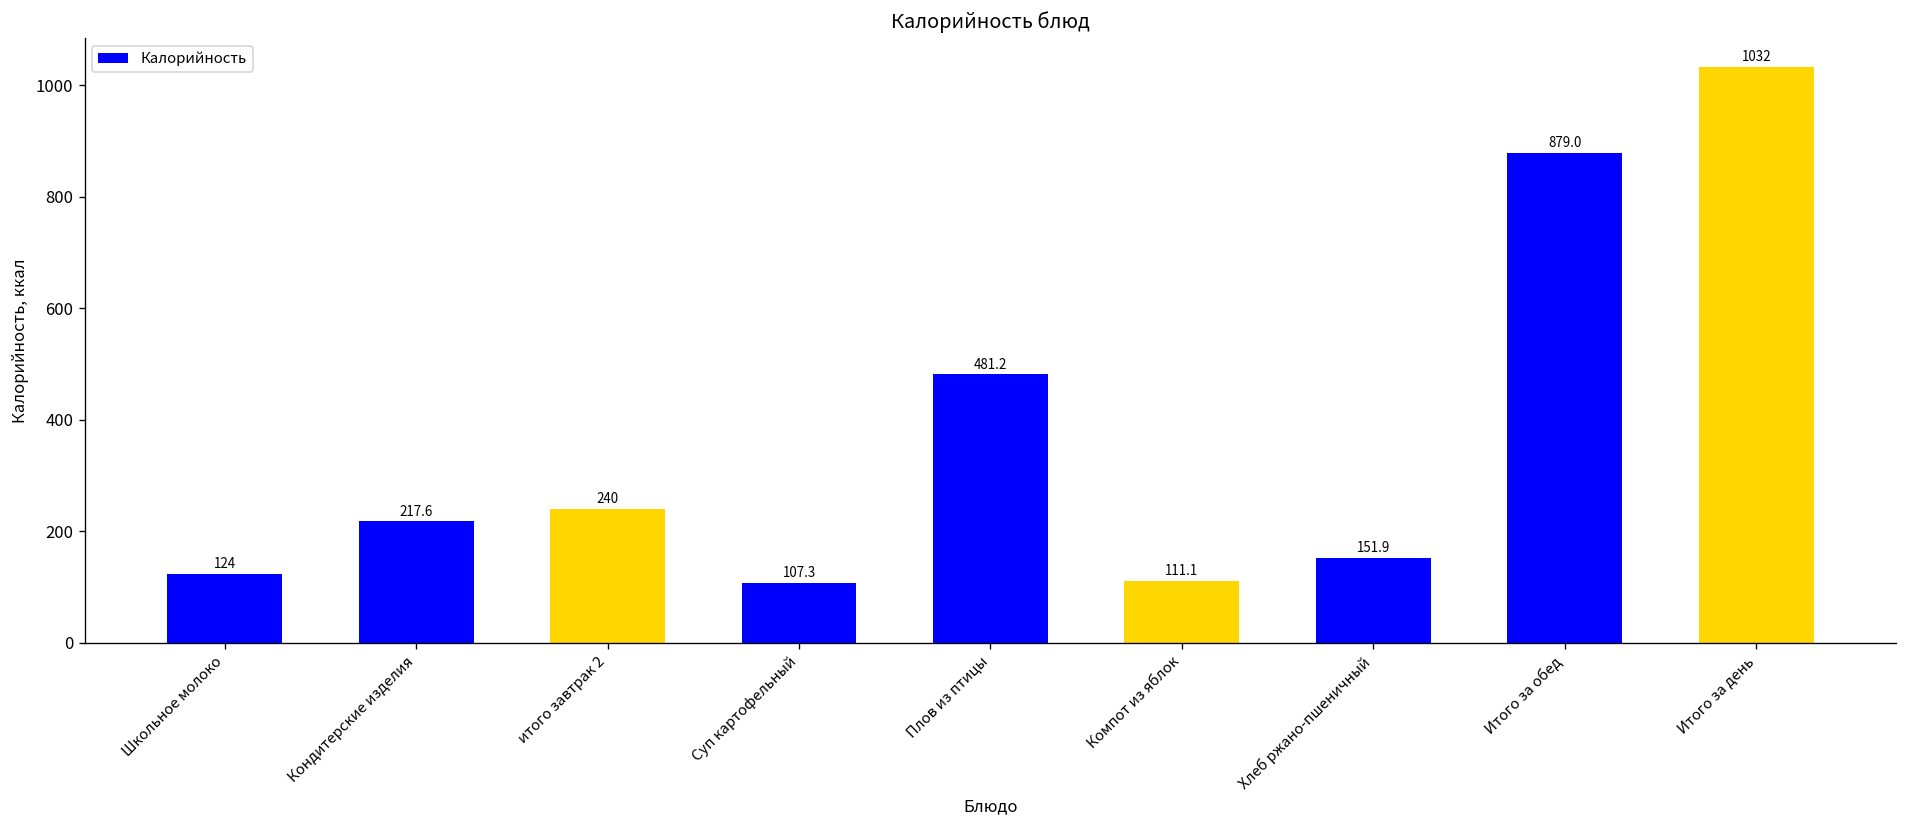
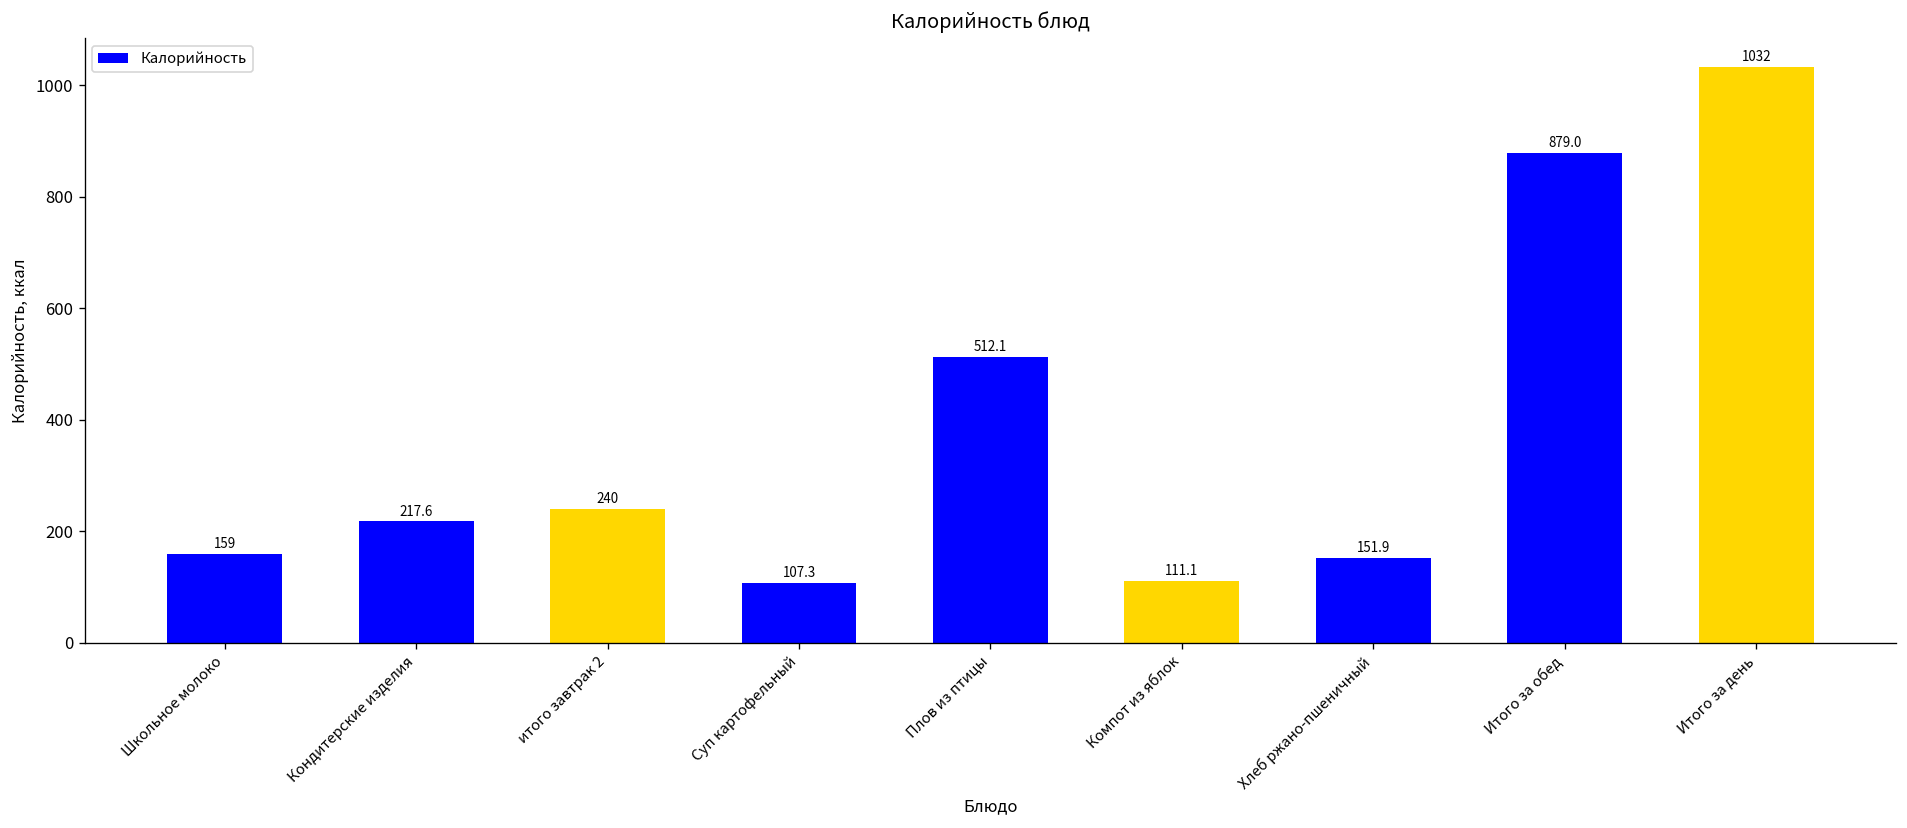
Школьное молоко: 124 -> 159
Плов из птицы: 481.2 -> 512.1
